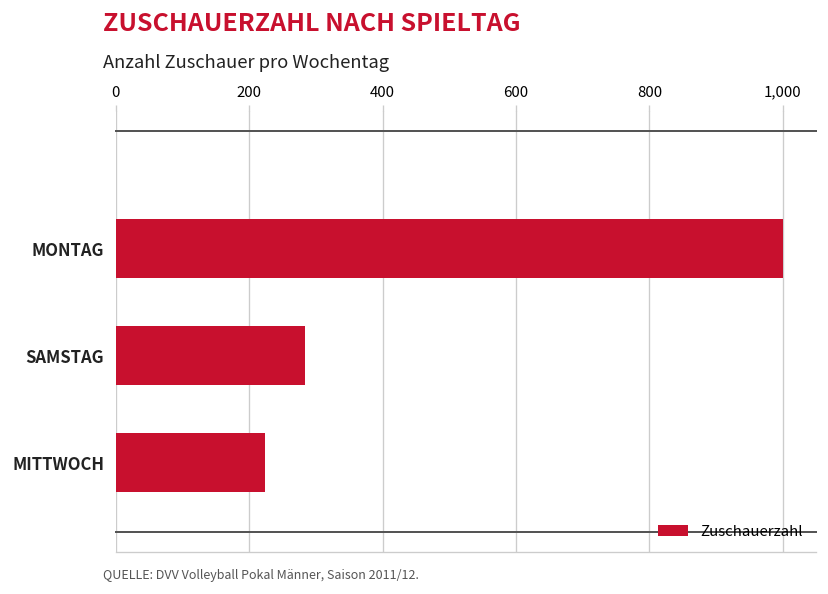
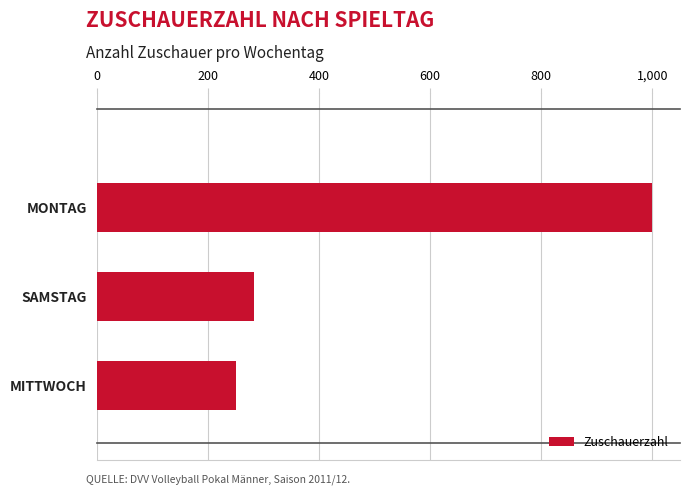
MITTWOCH: 220 -> 250
